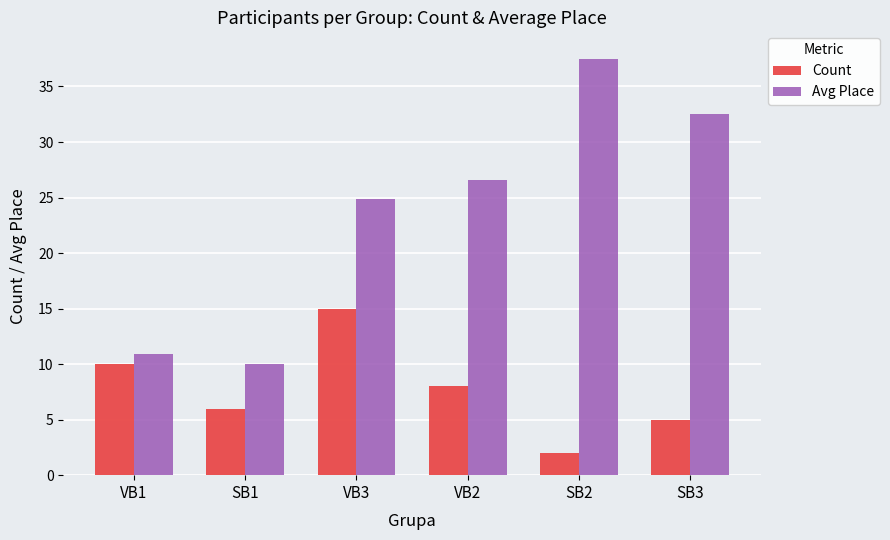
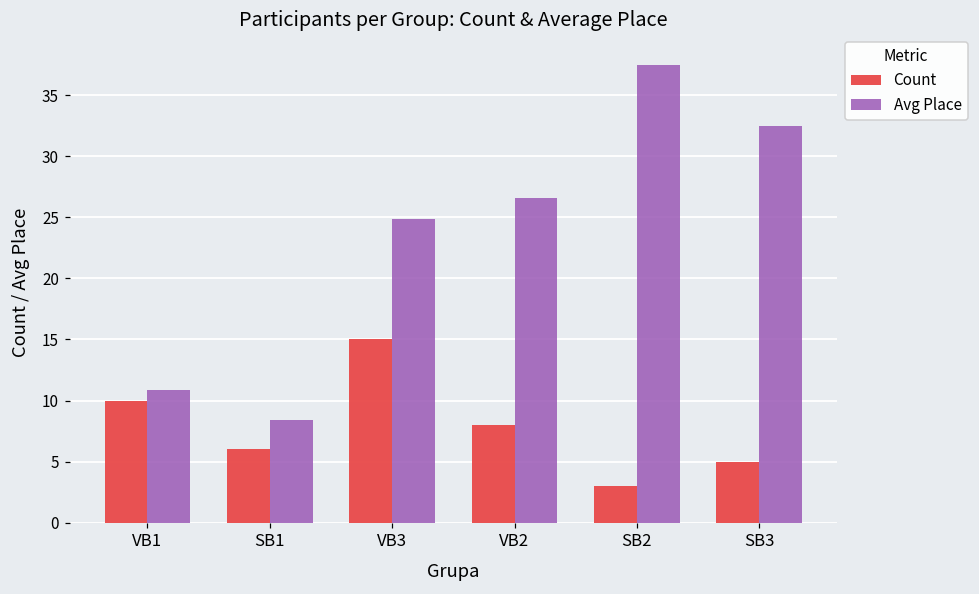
Avg Place, SB1: 10.0 -> 8.4
Count, SB2: 2 -> 3
